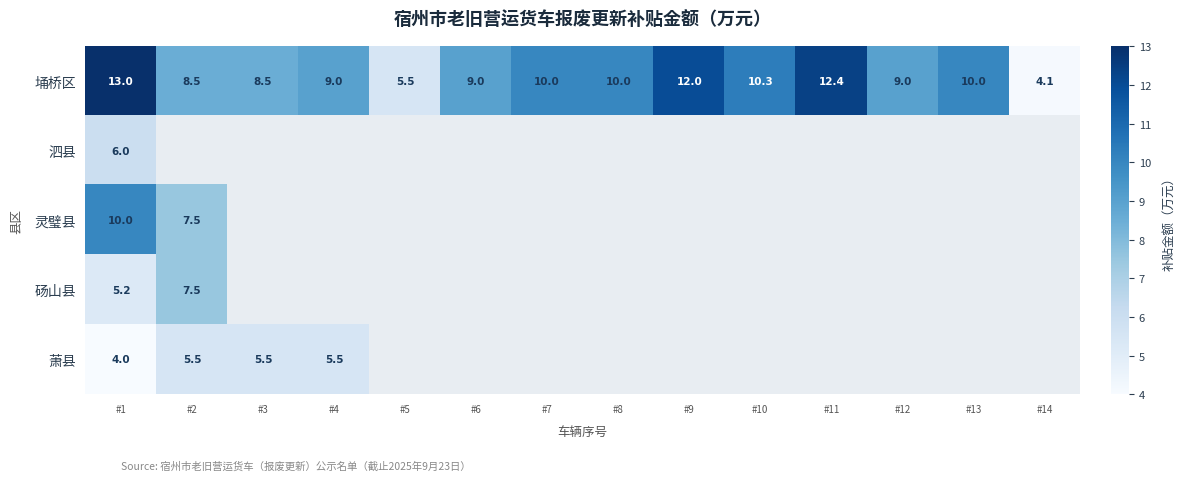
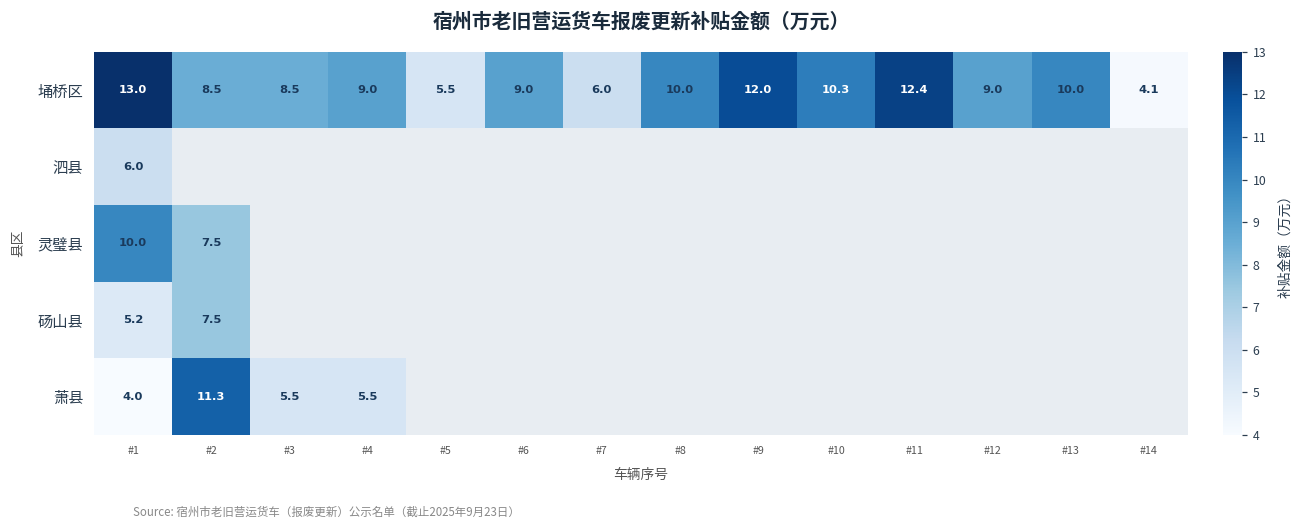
埇桥区, #7: 10.0 -> 6.0
萧县, #2: 5.5 -> 11.3
